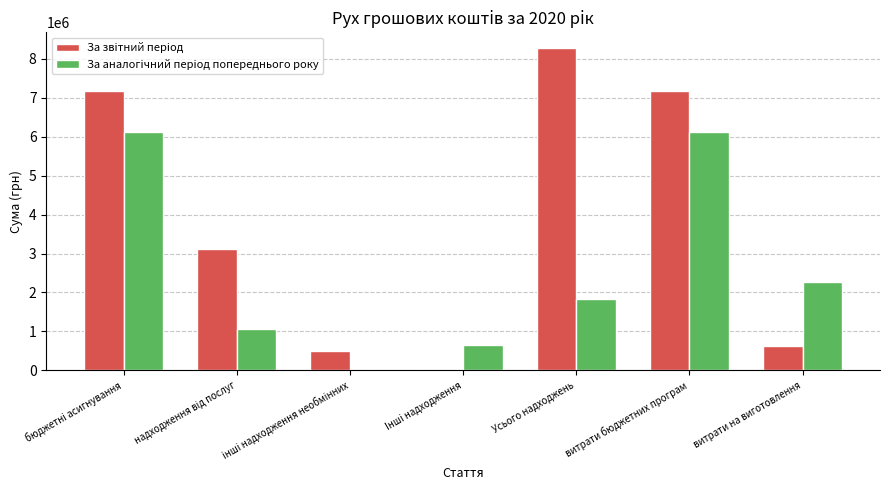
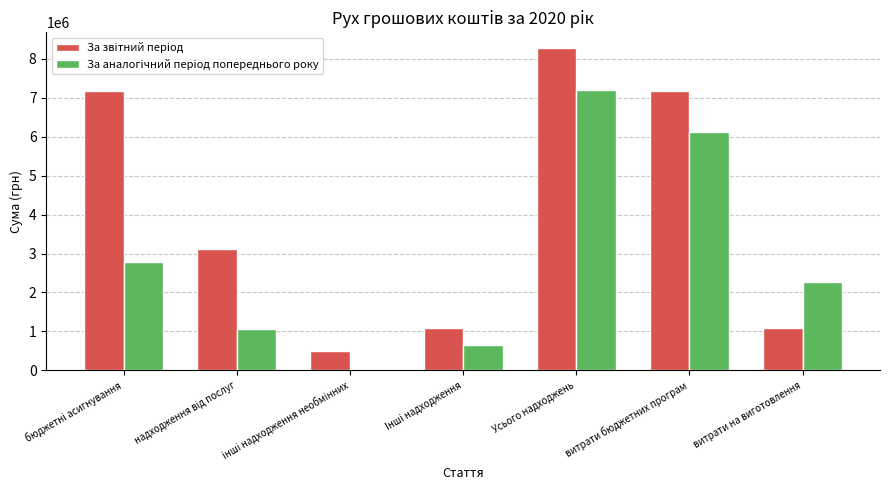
За аналогічний період попереднього року, бюджетні асигнування: 6100000 -> 2800000
За звітний період, Інші надходження: 0 -> 1100000
За аналогічний період попереднього року, Усього надходжень: 1800000 -> 7200000
За звітний період, витрати на виготовлення: 600000 -> 1100000
